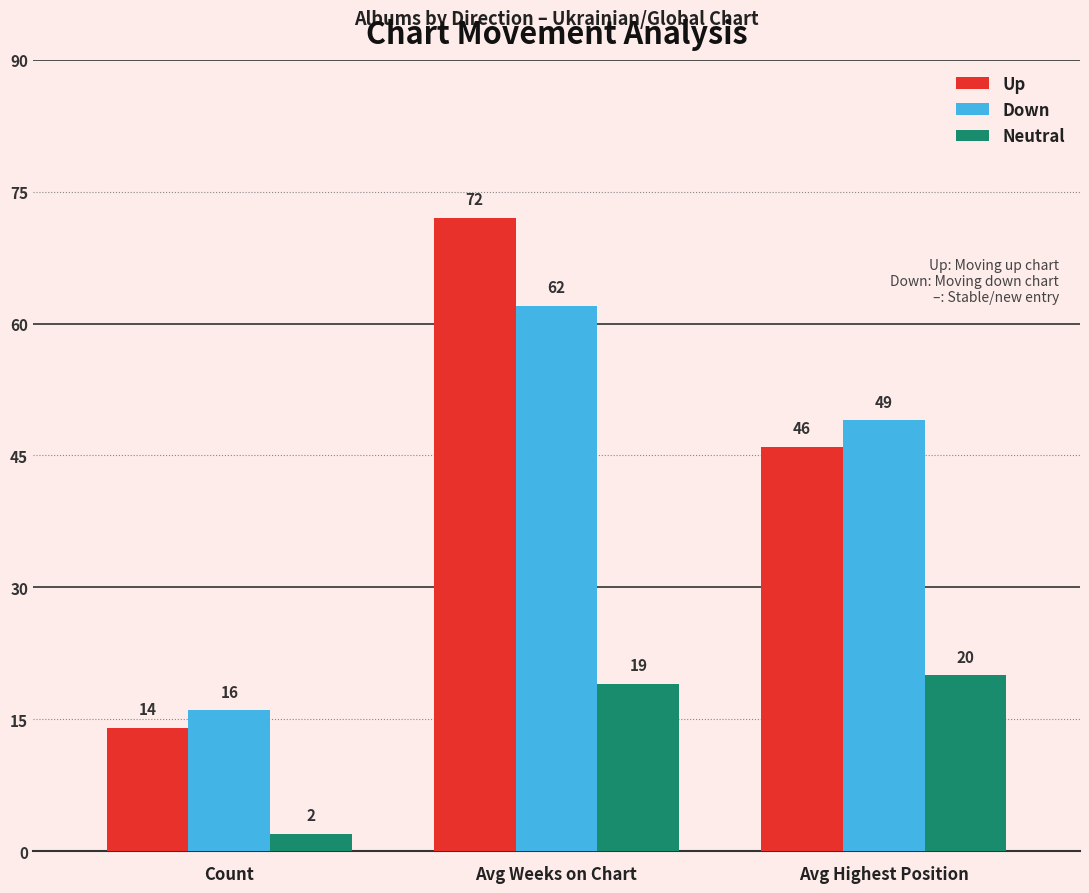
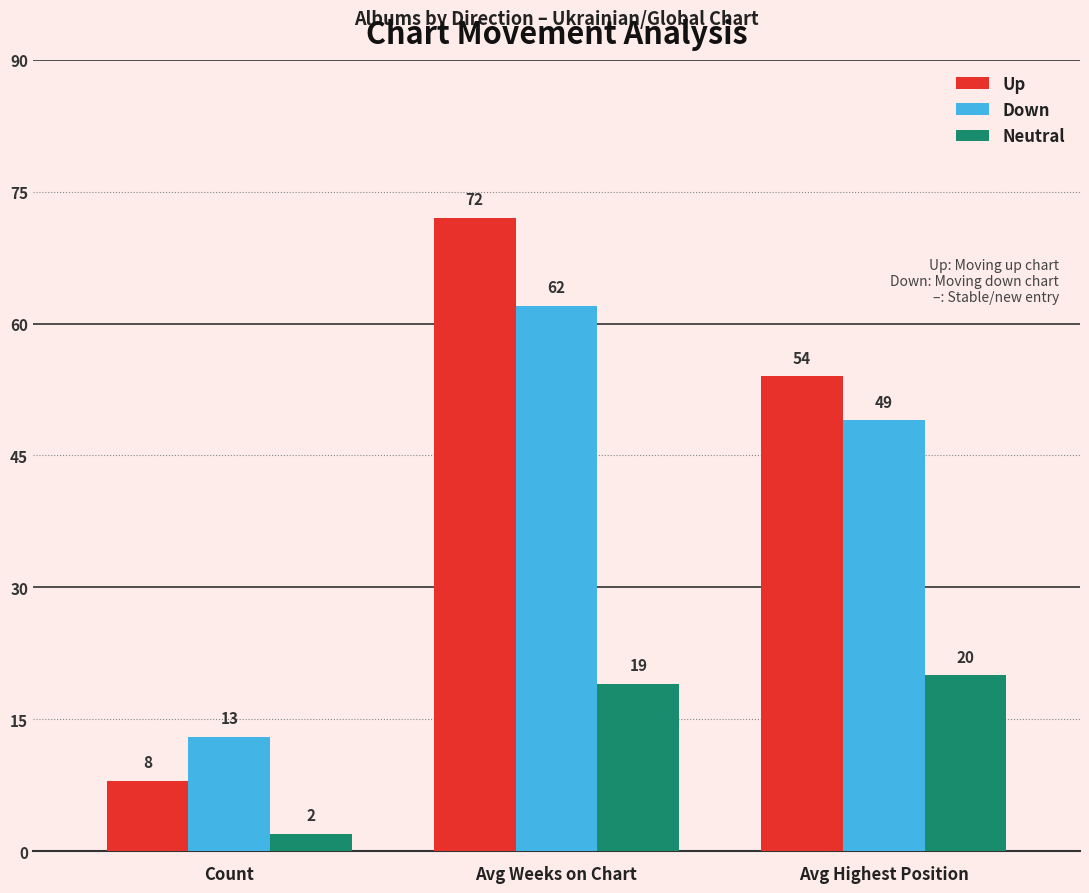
Up, Count: 14 -> 8
Down, Count: 16 -> 13
Up, Avg Highest Position: 46 -> 54
